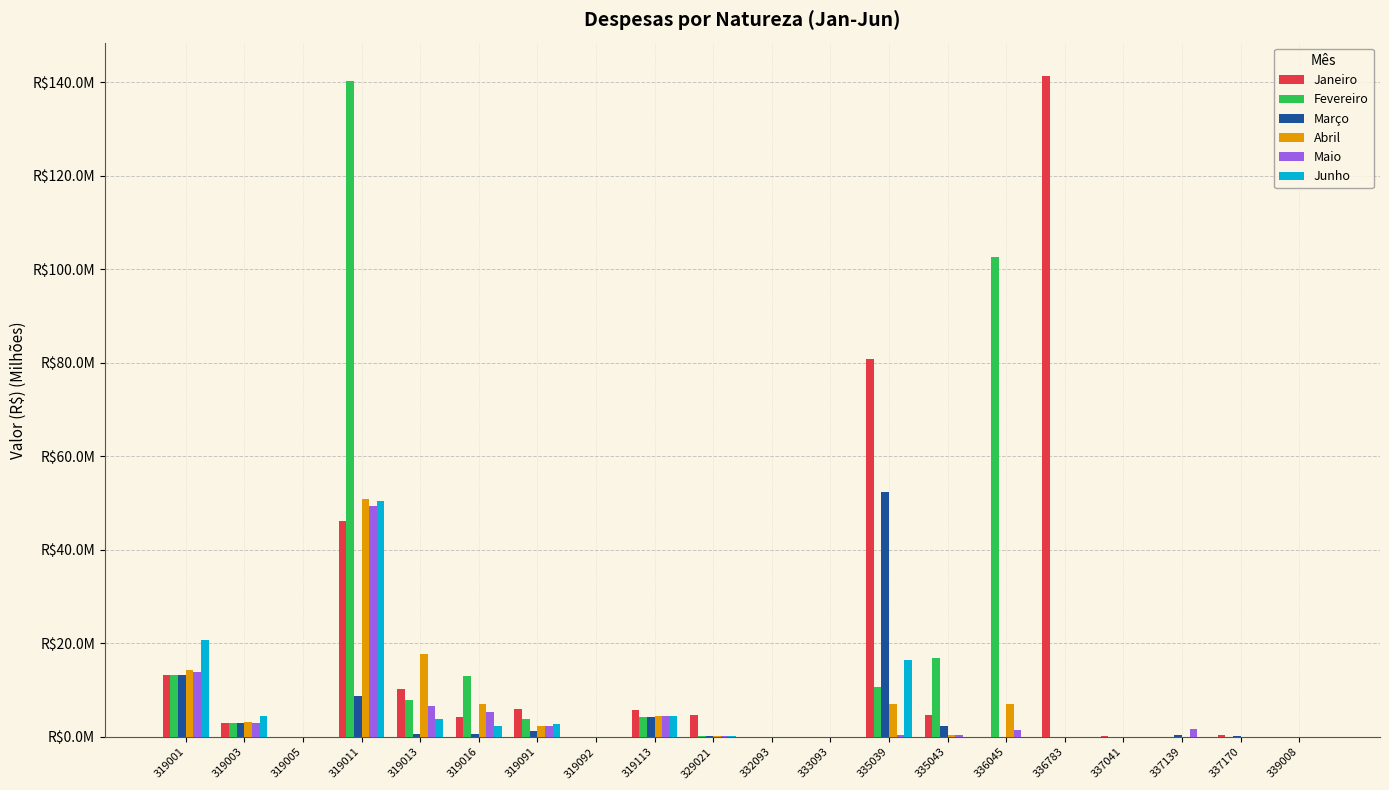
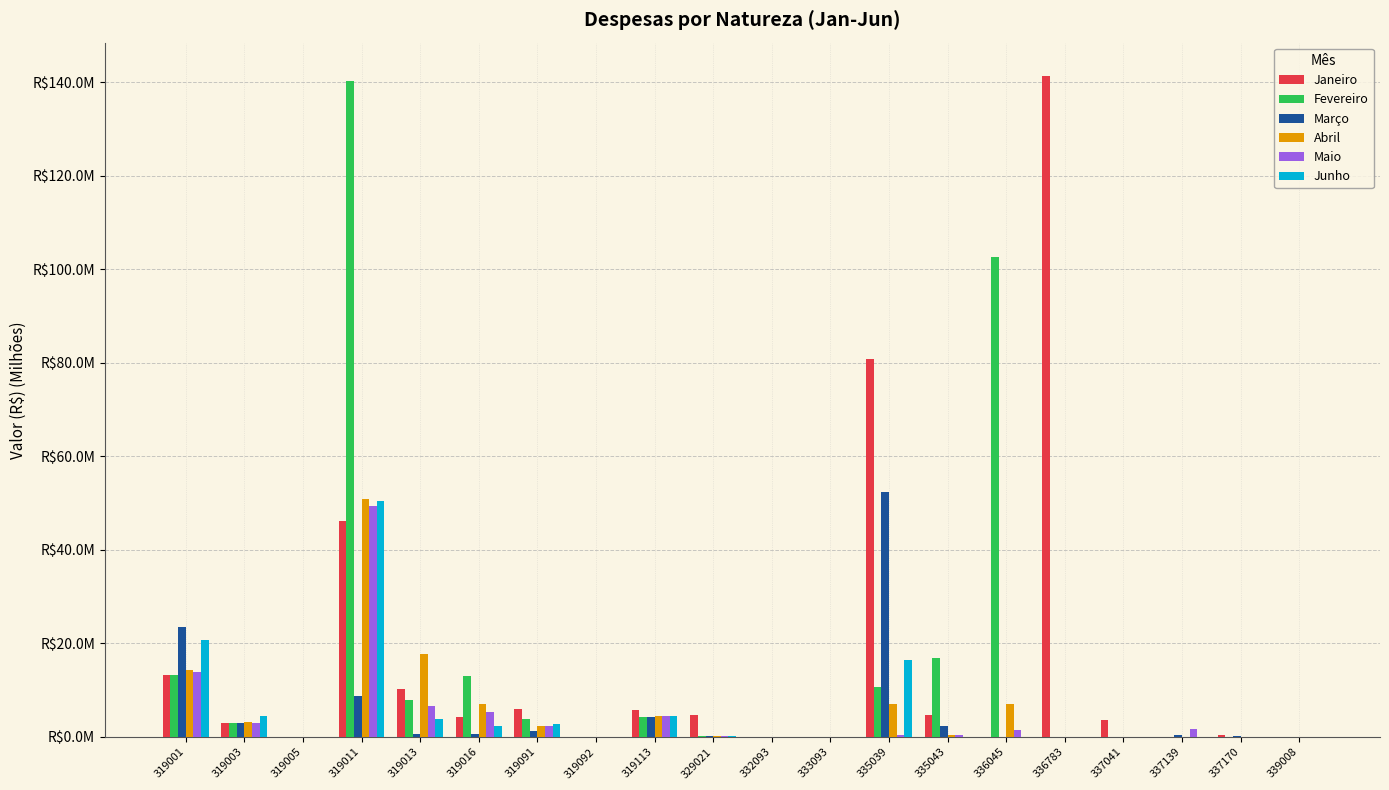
Março, 319001: R$13000000 -> R$24000000
Janeiro, 337041: R$0 -> R$4000000
